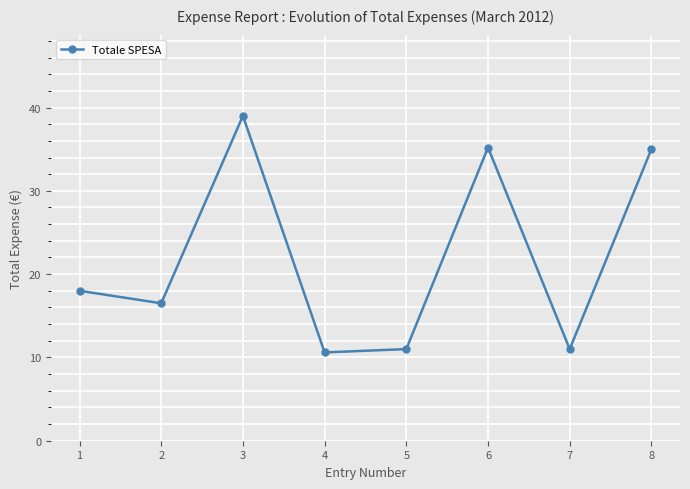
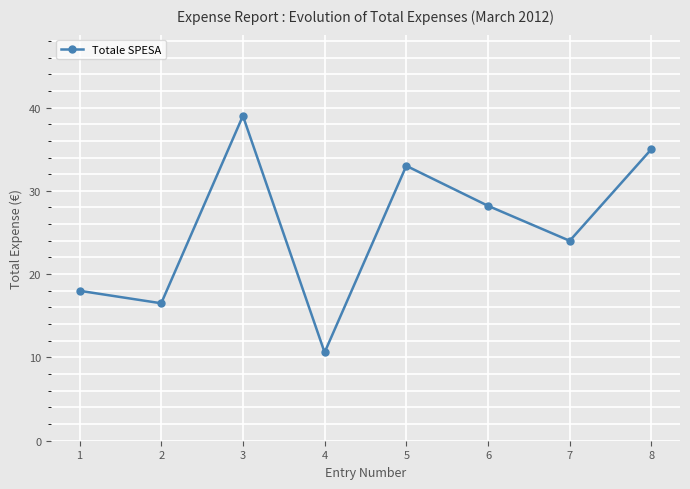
5: 11 -> 33
6: 35 -> 28
7: 11 -> 24
